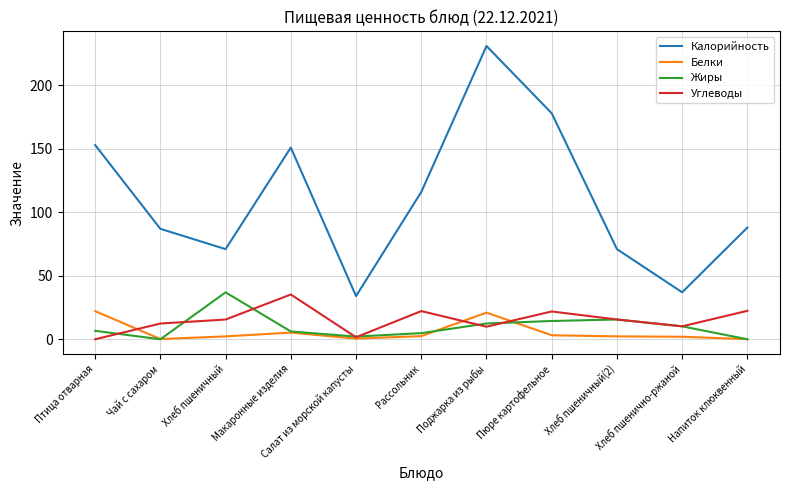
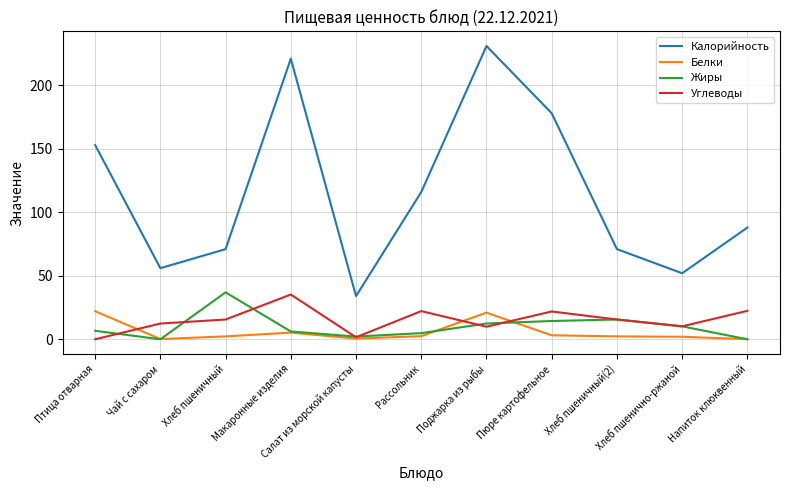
Калорийность, Чай с сахаром: 87 -> 56
Калорийность, Макаронные изделия: 151 -> 221
Калорийность, Хлеб пшенично-ржаной: 37 -> 52
